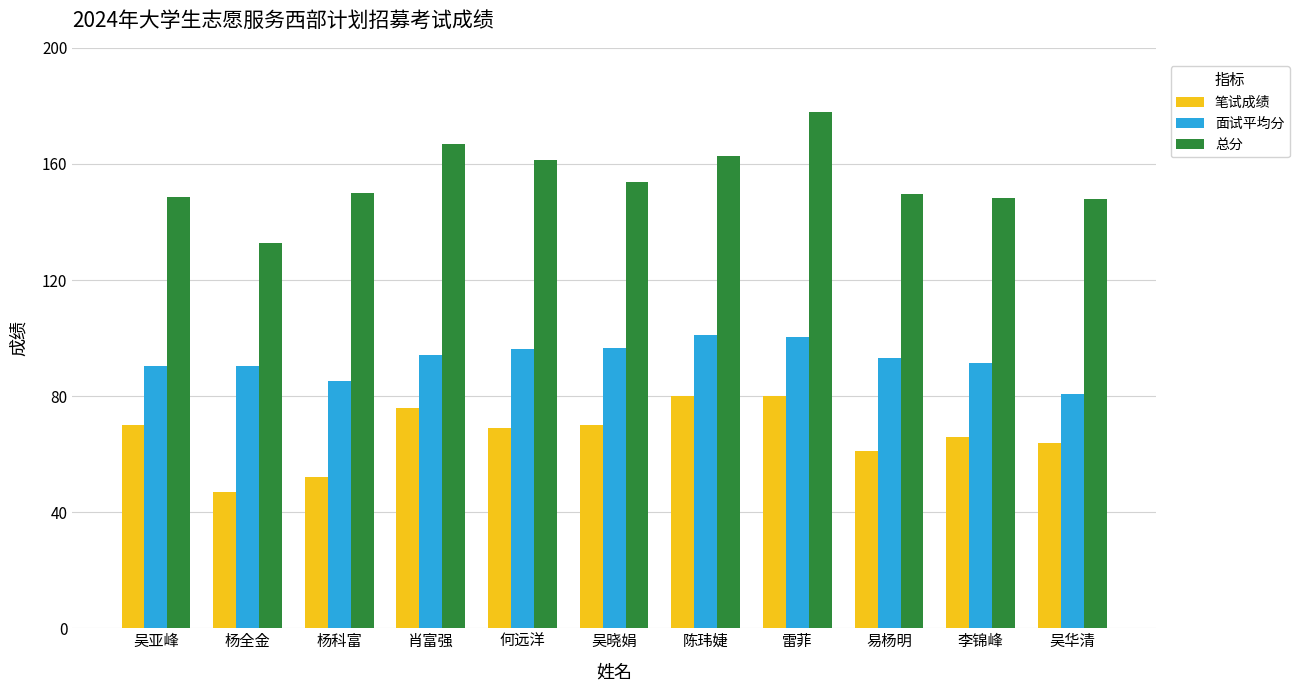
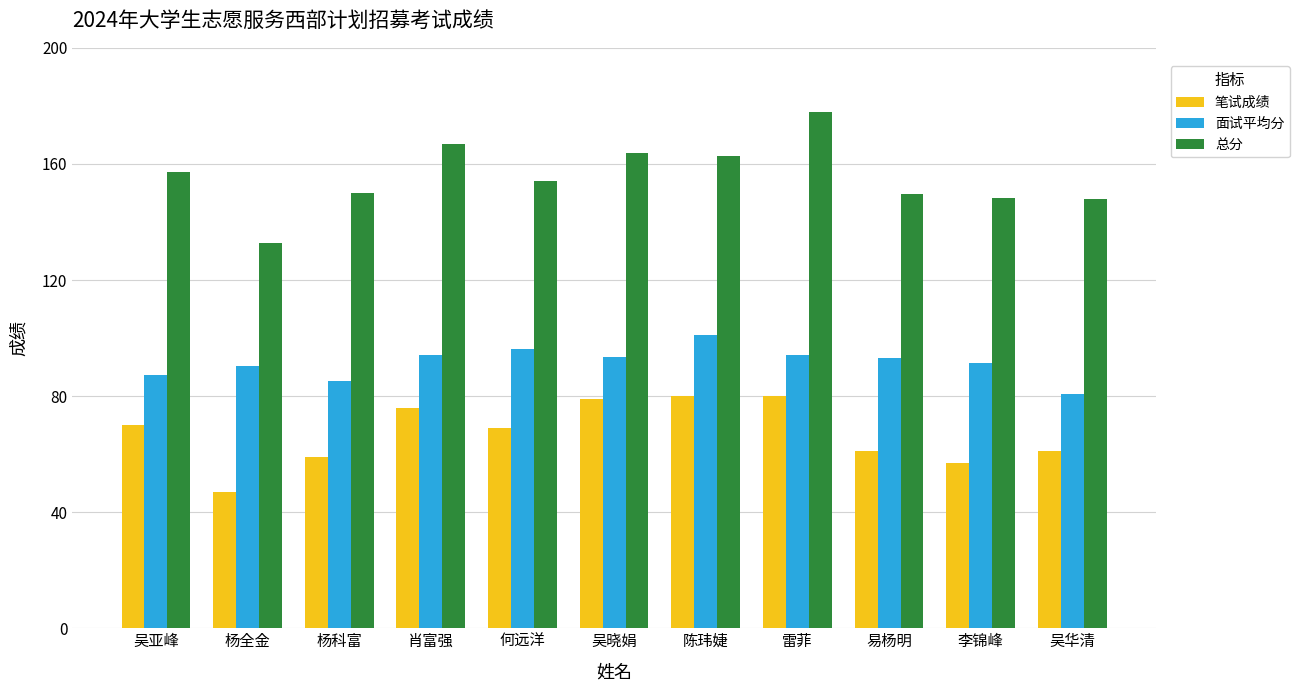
面试平均分, 吴亚峰: 90 -> 87
总分, 吴亚峰: 149 -> 157
笔试成绩, 杨科富: 52 -> 59
总分, 何远洋: 161 -> 154
笔试成绩, 吴晓娟: 70 -> 79
面试平均分, 吴晓娟: 97 -> 94
总分, 吴晓娟: 154 -> 164
面试平均分, 雷菲: 100 -> 94
笔试成绩, 李锦峰: 66 -> 57
笔试成绩, 吴华清: 64 -> 61
